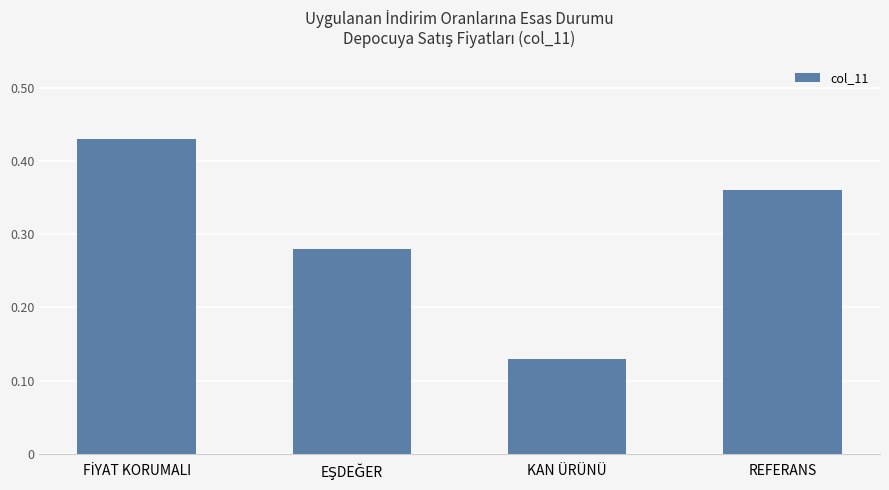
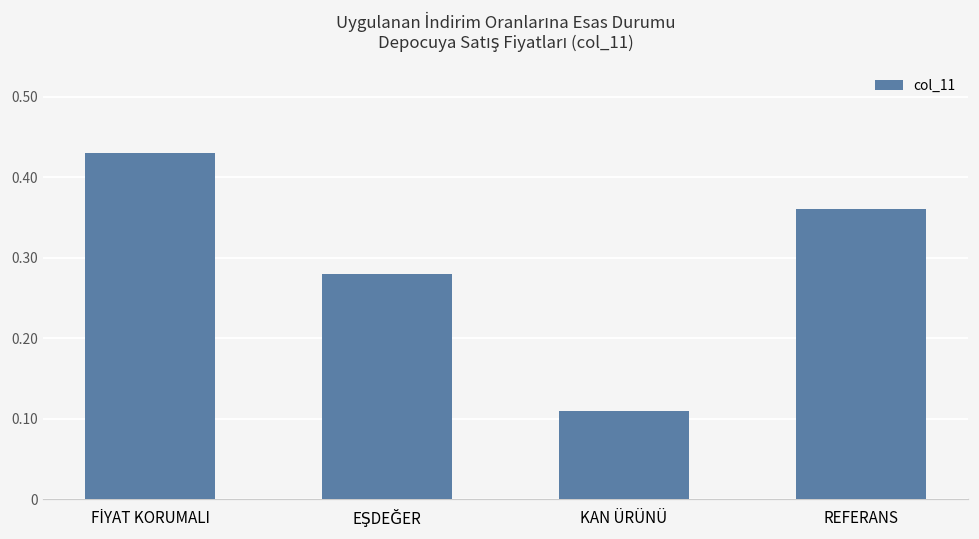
KAN ÜRÜNÜ: 0.13 -> 0.11
